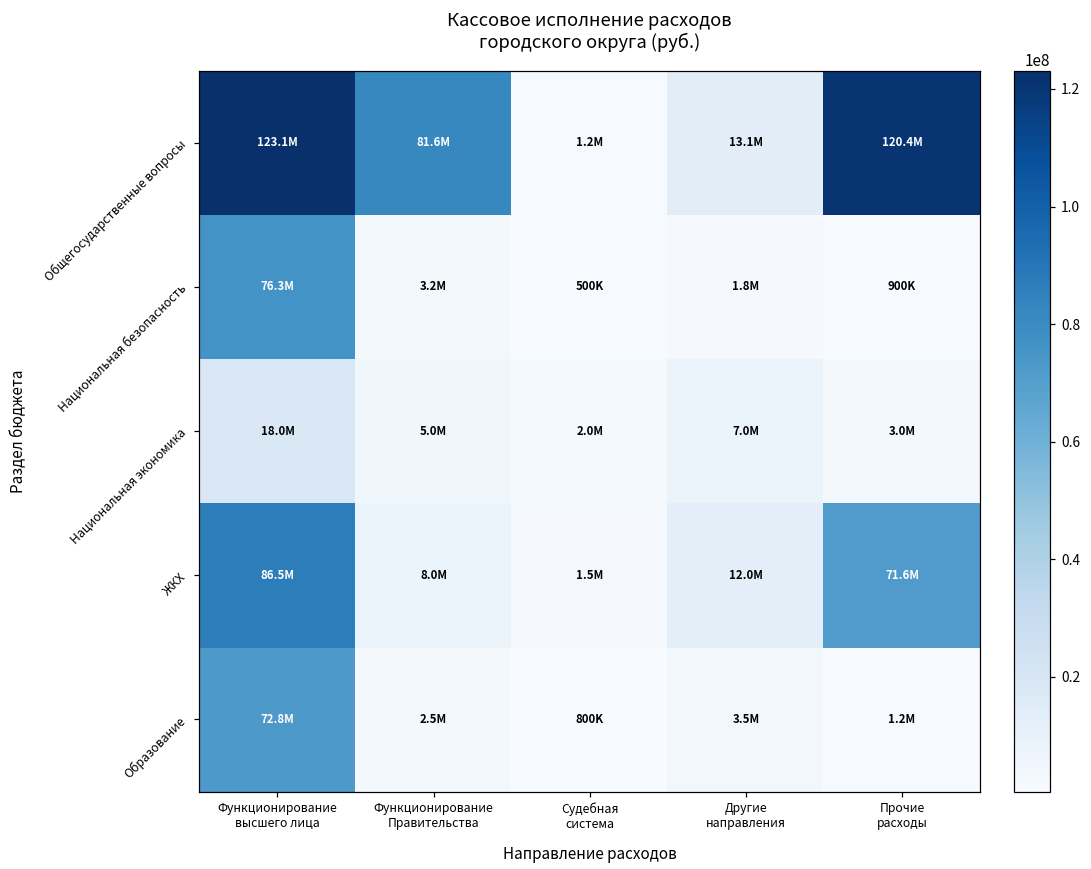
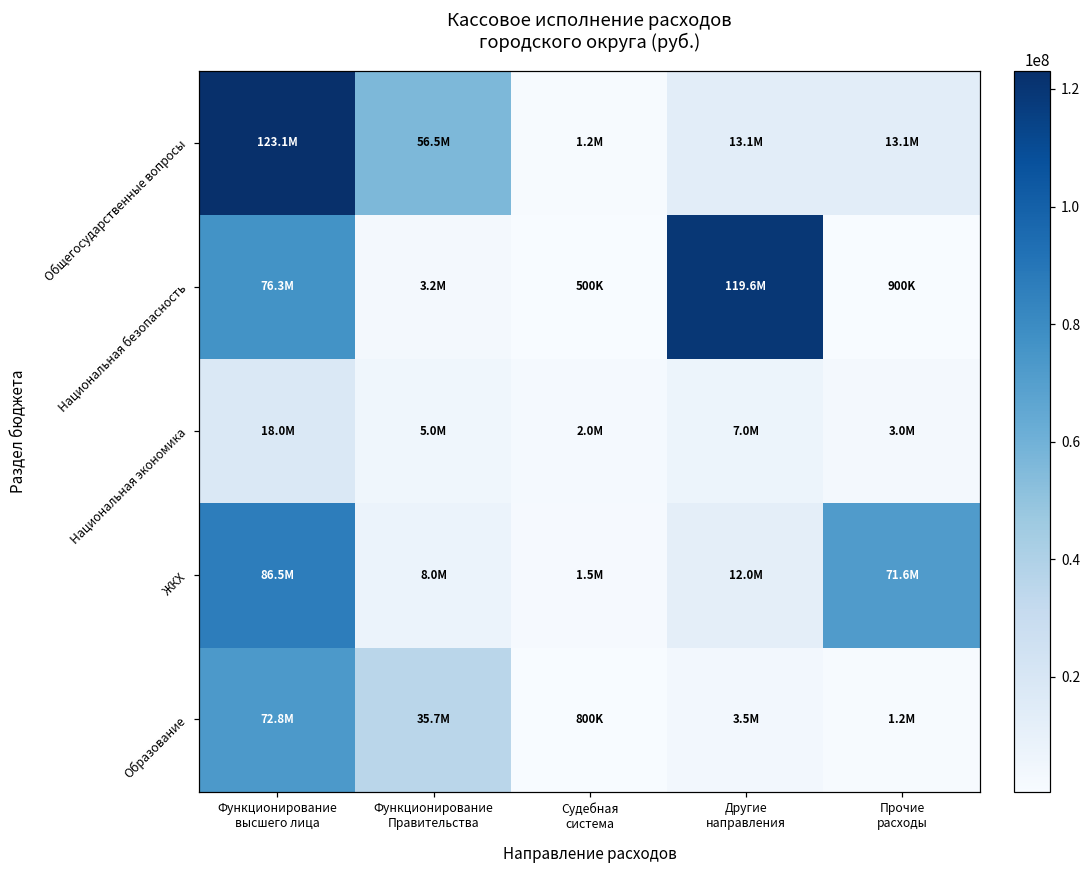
Общегосударственные вопросы, Функционирование Правительства: 81.6M -> 56.5M
Общегосударственные вопросы, Прочие расходы: 120.4M -> 13.1M
Национальная безопасность, Другие направления: 1.8M -> 119.6M
Образование, Функционирование Правительства: 2.5M -> 35.7M
